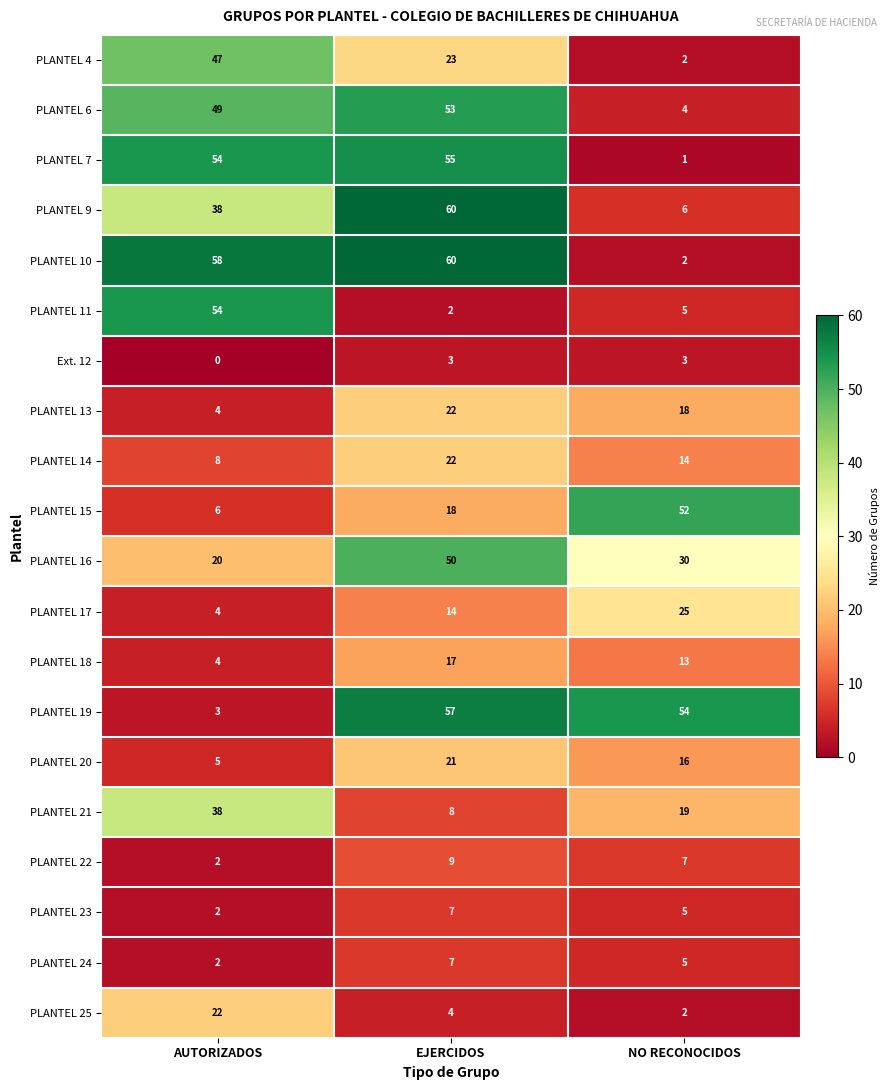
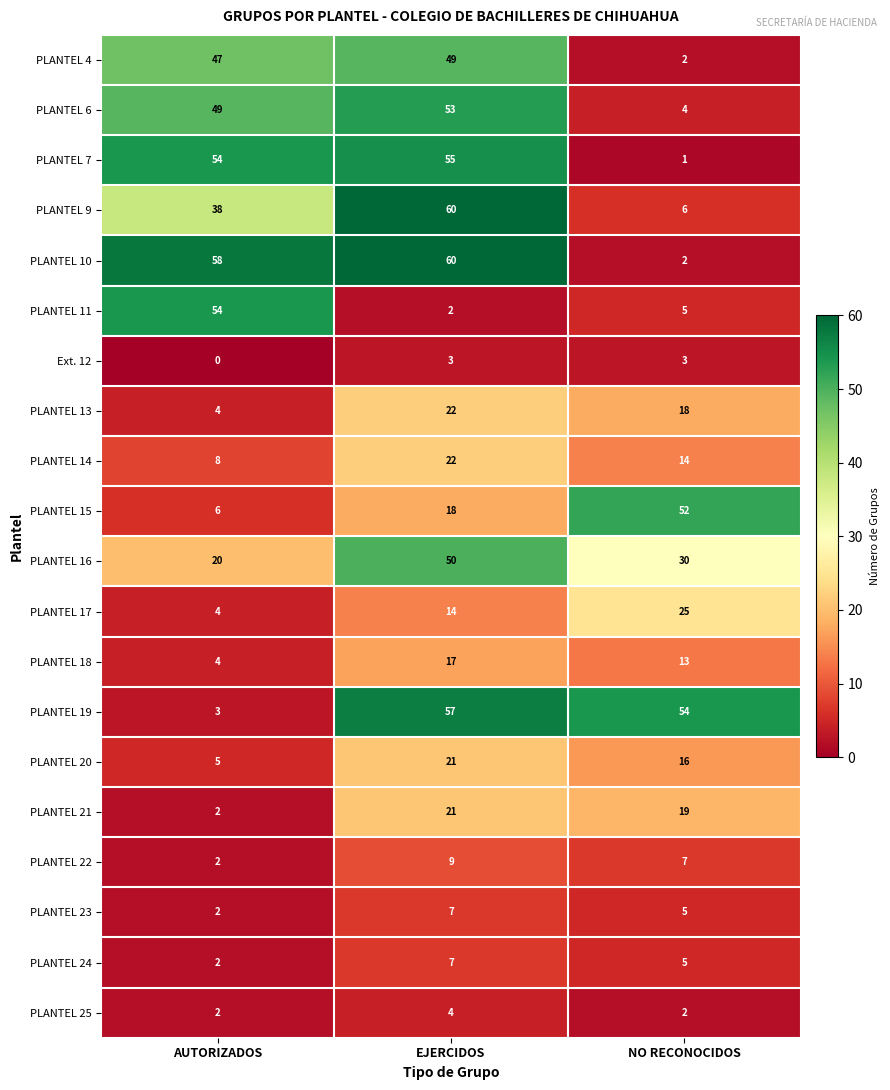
PLANTEL 4, EJERCIDOS: 23 -> 49
PLANTEL 21, AUTORIZADOS: 38 -> 2
PLANTEL 21, EJERCIDOS: 8 -> 21
PLANTEL 25, AUTORIZADOS: 22 -> 2
